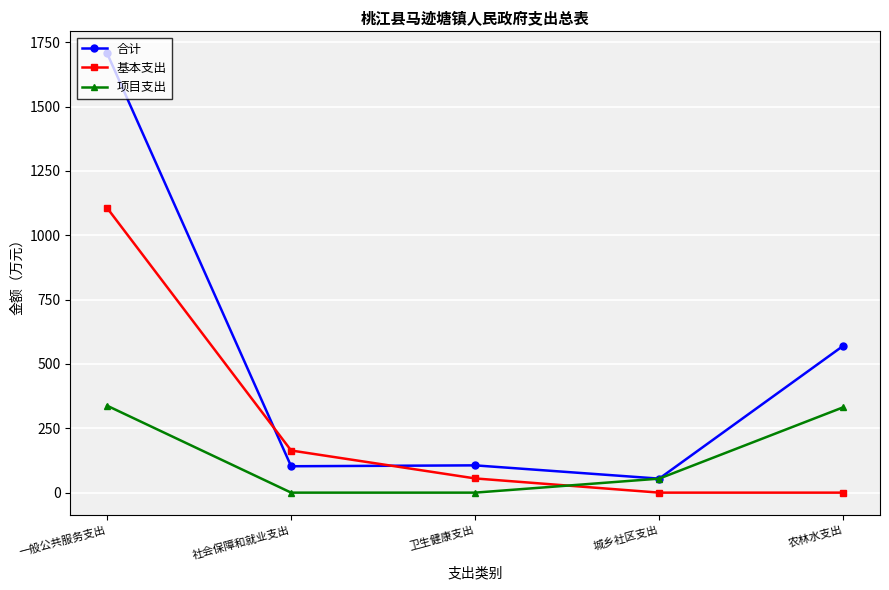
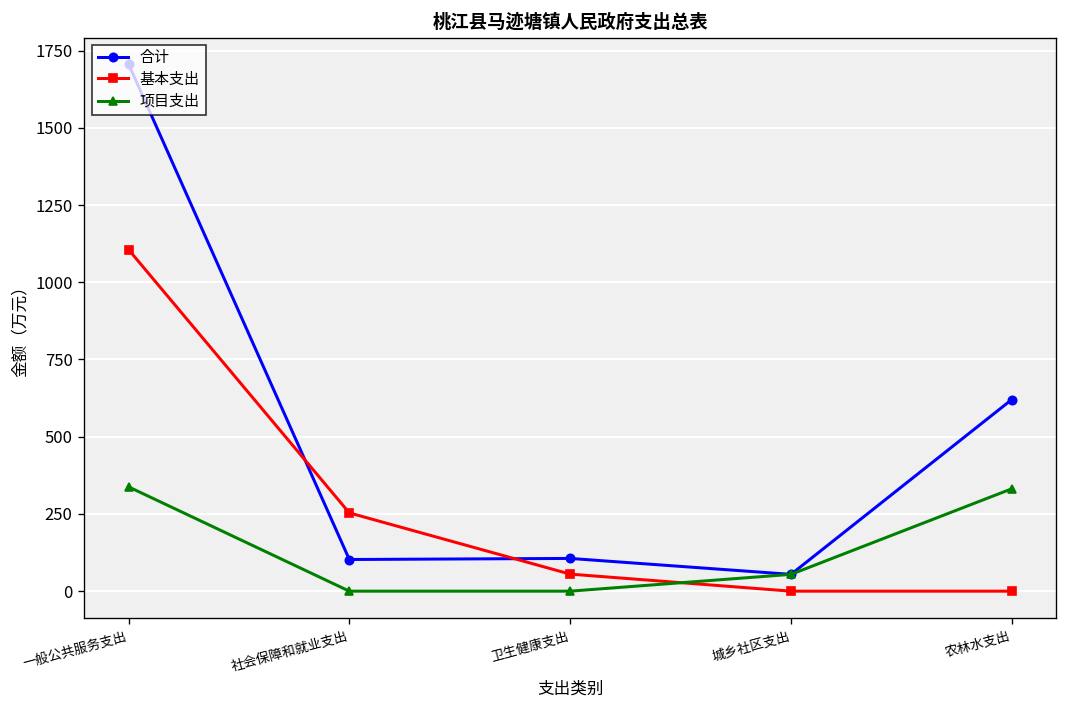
基本支出, 社会保障和就业支出: 160 -> 250
合计, 农林水支出: 570 -> 620
